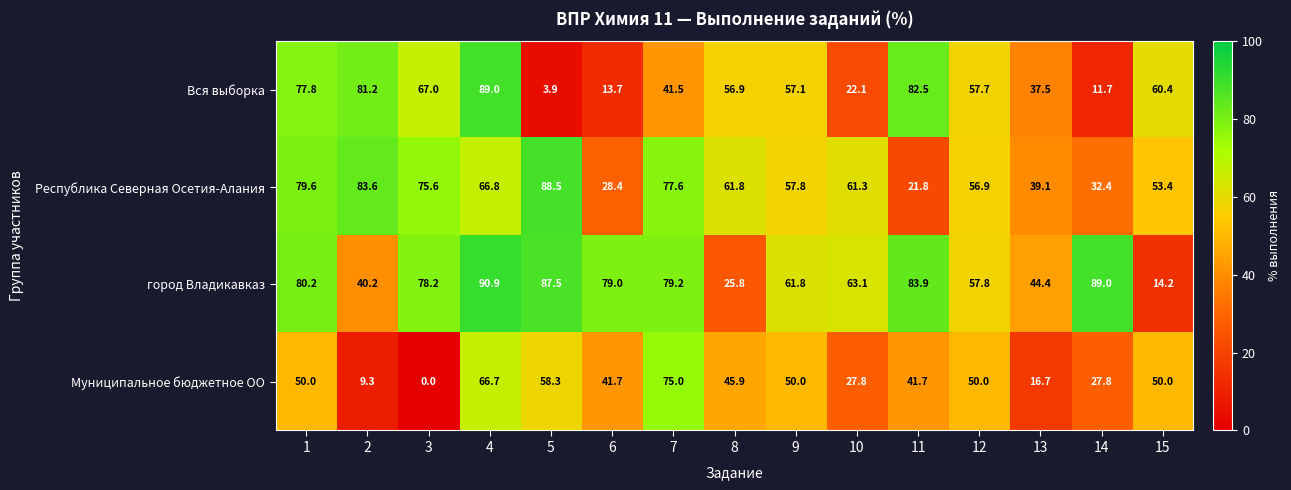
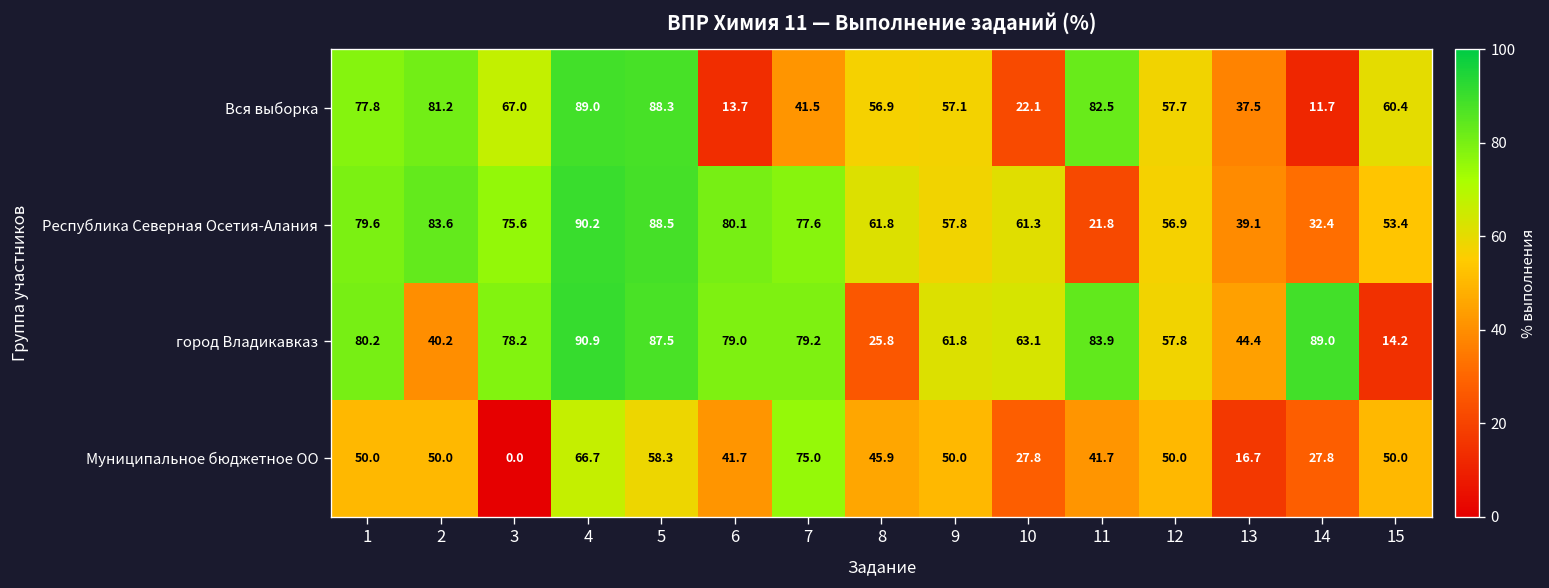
Вся выборка, 5: 3.9 -> 88.3
Республика Северная Осетия-Алания, 4: 66.8 -> 90.2
Республика Северная Осетия-Алания, 6: 28.4 -> 80.1
Муниципальное бюджетное ОО, 2: 9.3 -> 50.0
